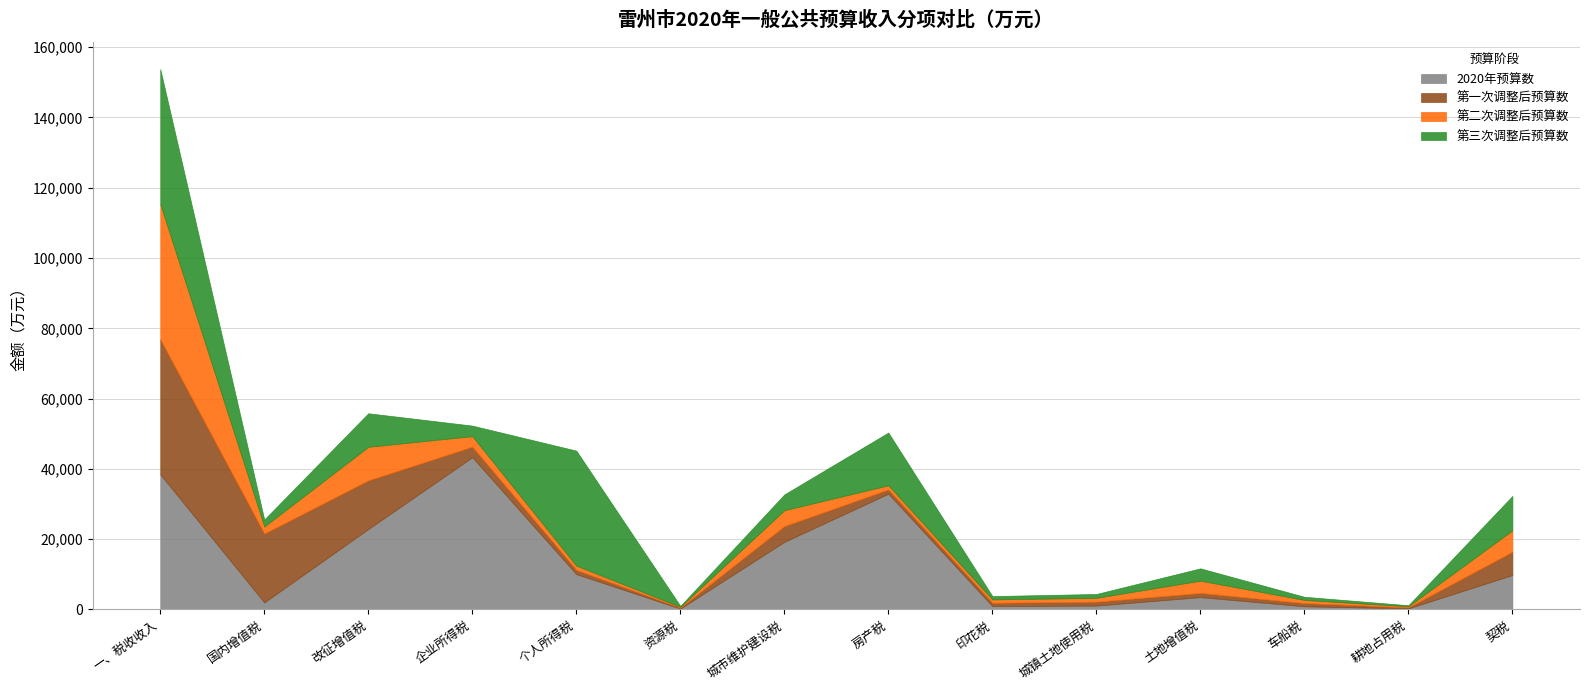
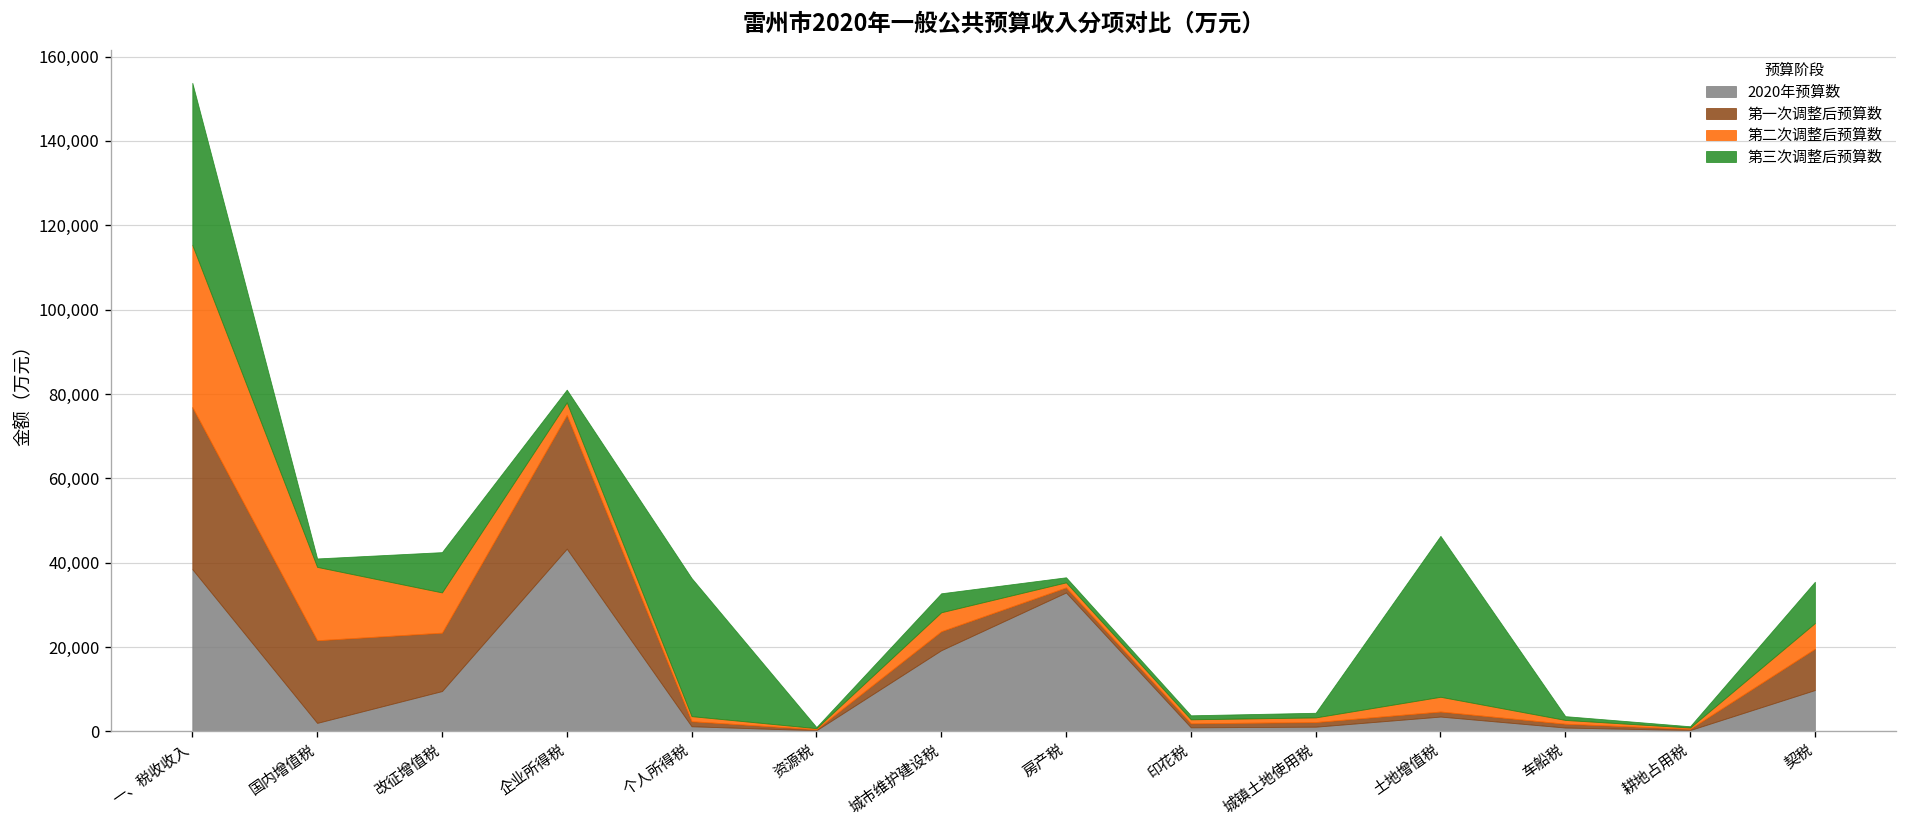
第二次调整后预算数, 国内增值税: 2,000 -> 17,000
2020年预算数, 改征增值税: 23,000 -> 10,000
第一次调整后预算数, 企业所得税: 3,000 -> 32,000
2020年预算数, 个人所得税: 10,000 -> 1,000
第三次调整后预算数, 房产税: 15,000 -> 1,000
第三次调整后预算数, 土地增值税: 4,000 -> 38,000
第一次调整后预算数, 契税: 7,000 -> 10,000
